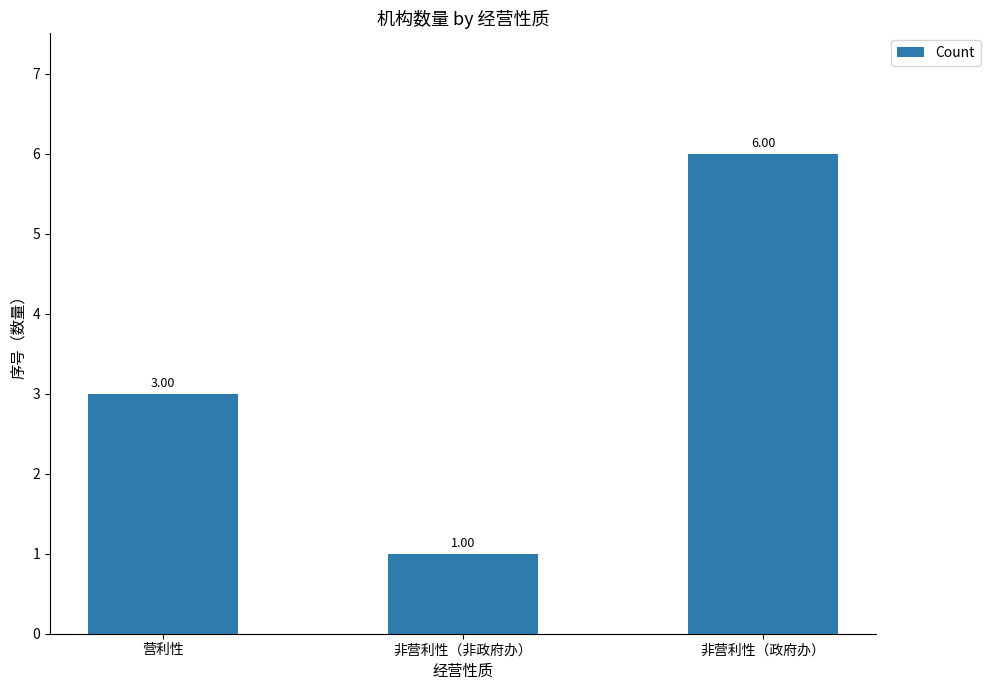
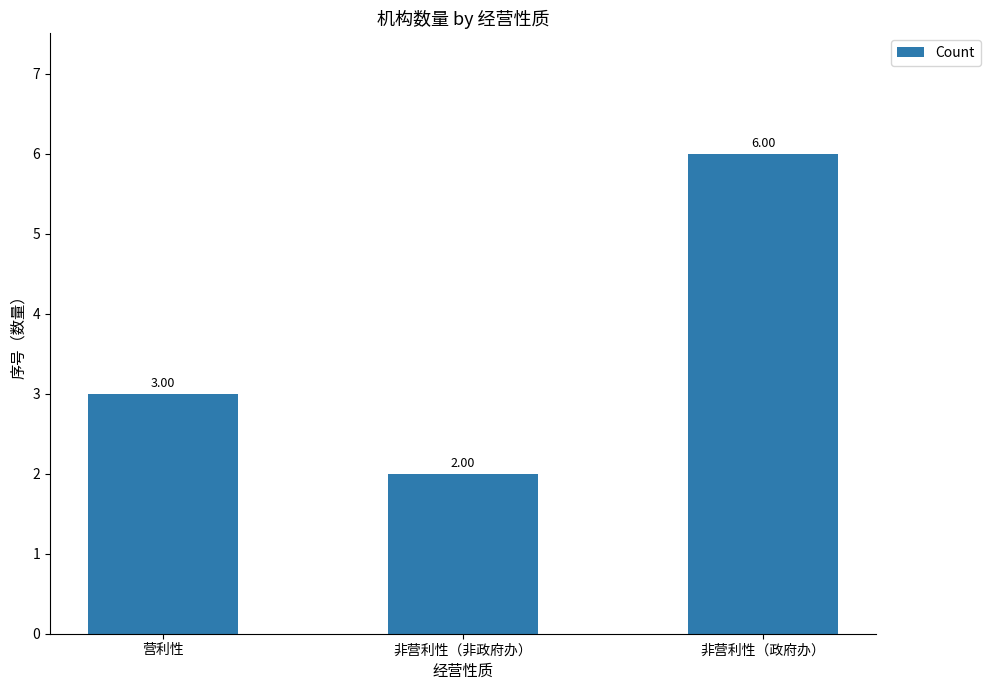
非营利性（非政府办）: 1.00 -> 2.00
